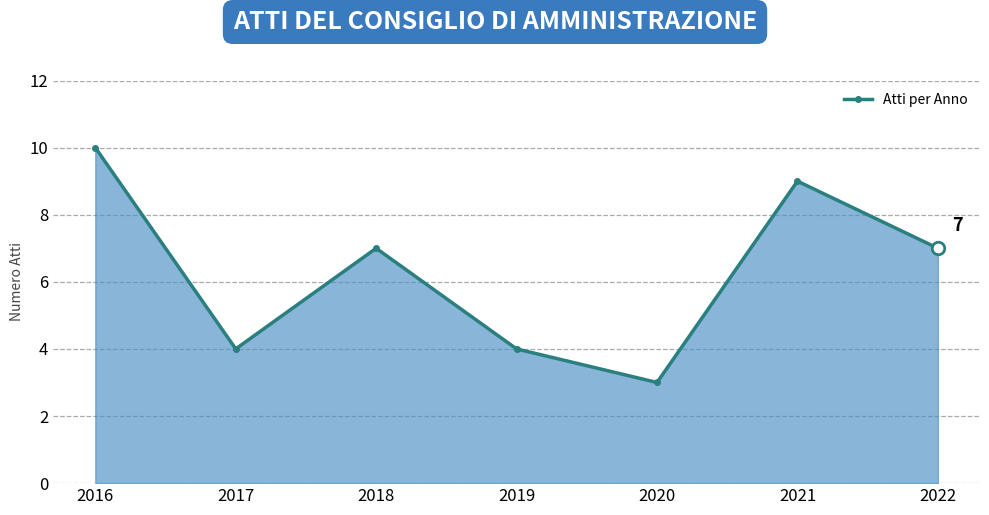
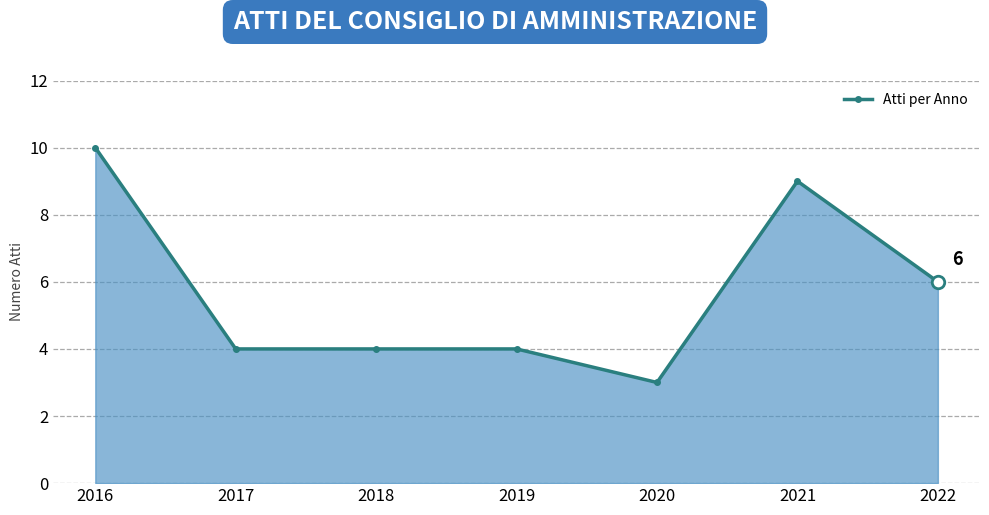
Atti per Anno, 2018: 7 -> 4
Atti per Anno, 2022: 7 -> 6
